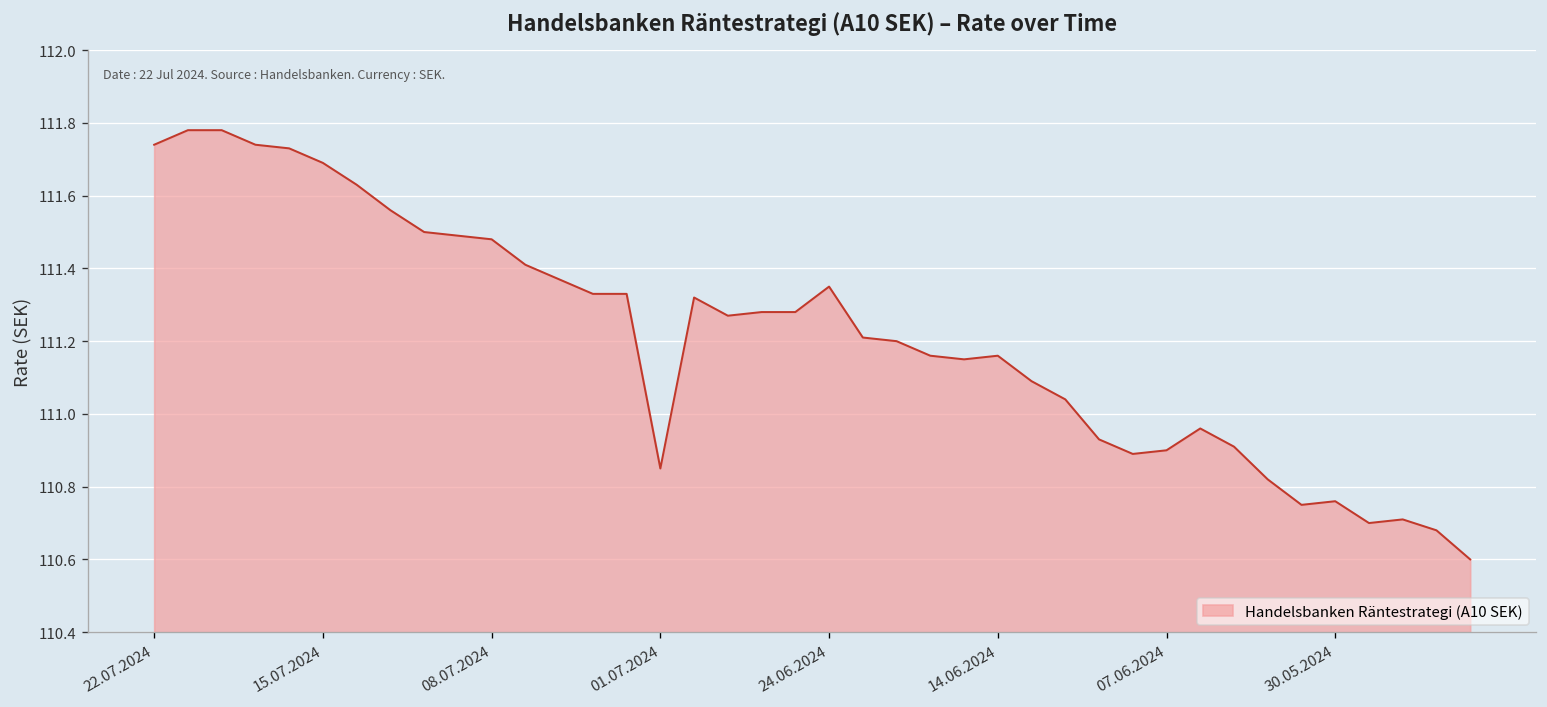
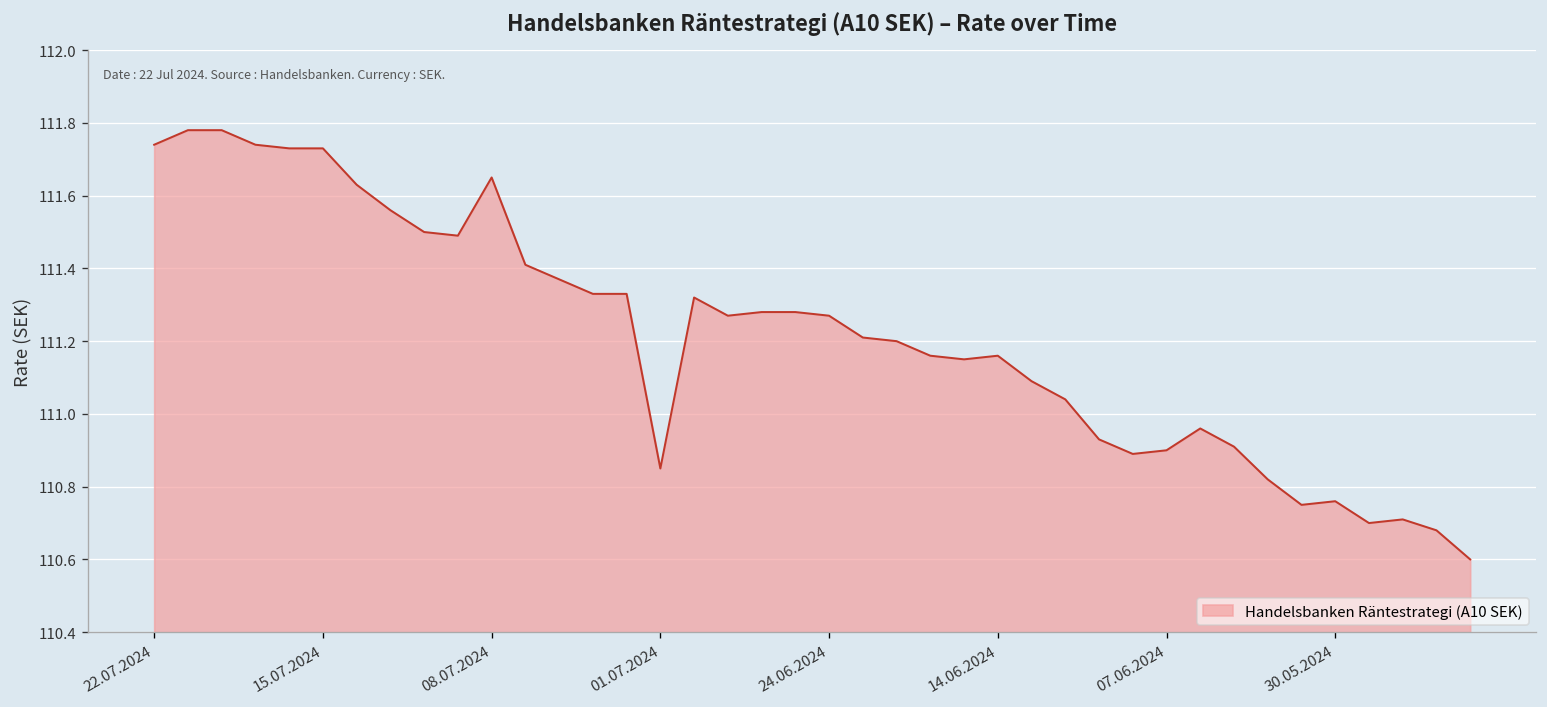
15.07.2024: 111.69 -> 111.73
08.07.2024: 111.48 -> 111.65
24.06.2024: 111.35 -> 111.27
